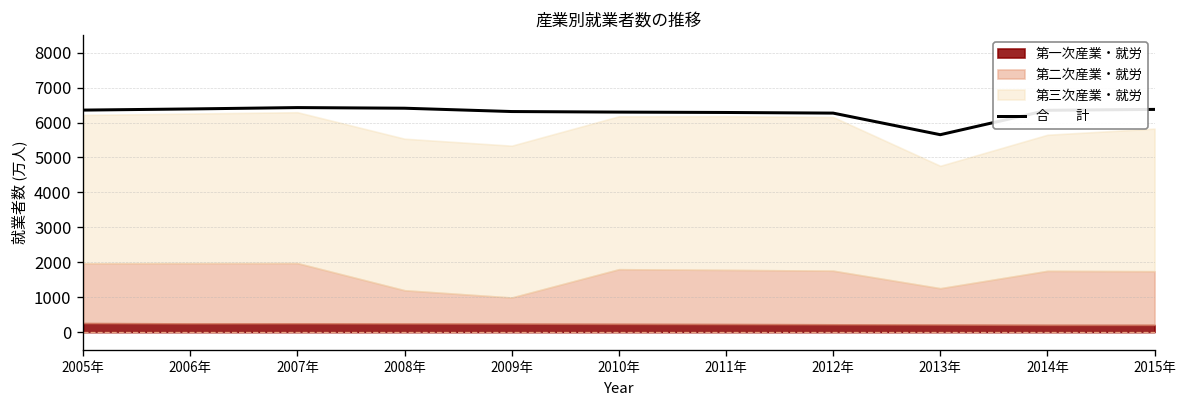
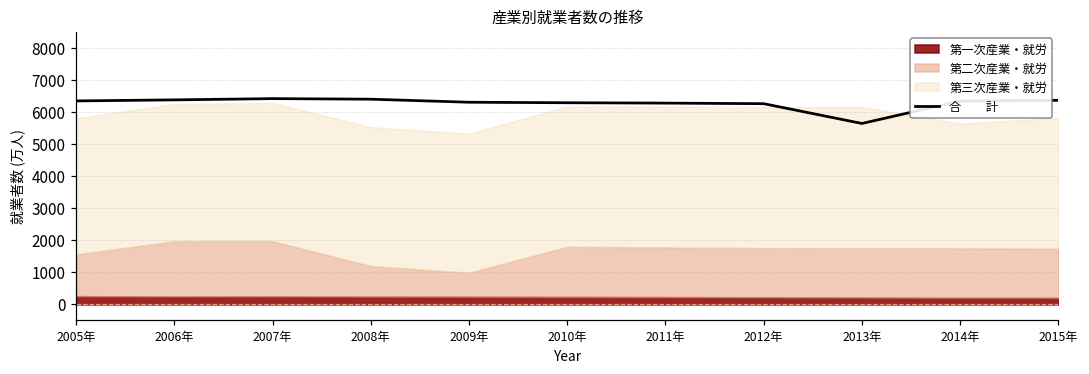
第二次産業・就労, 2005年: 1700 -> 1300
第二次産業・就労, 2013年: 1000 -> 1500
第三次産業・就労, 2013年: 3500 -> 4400
